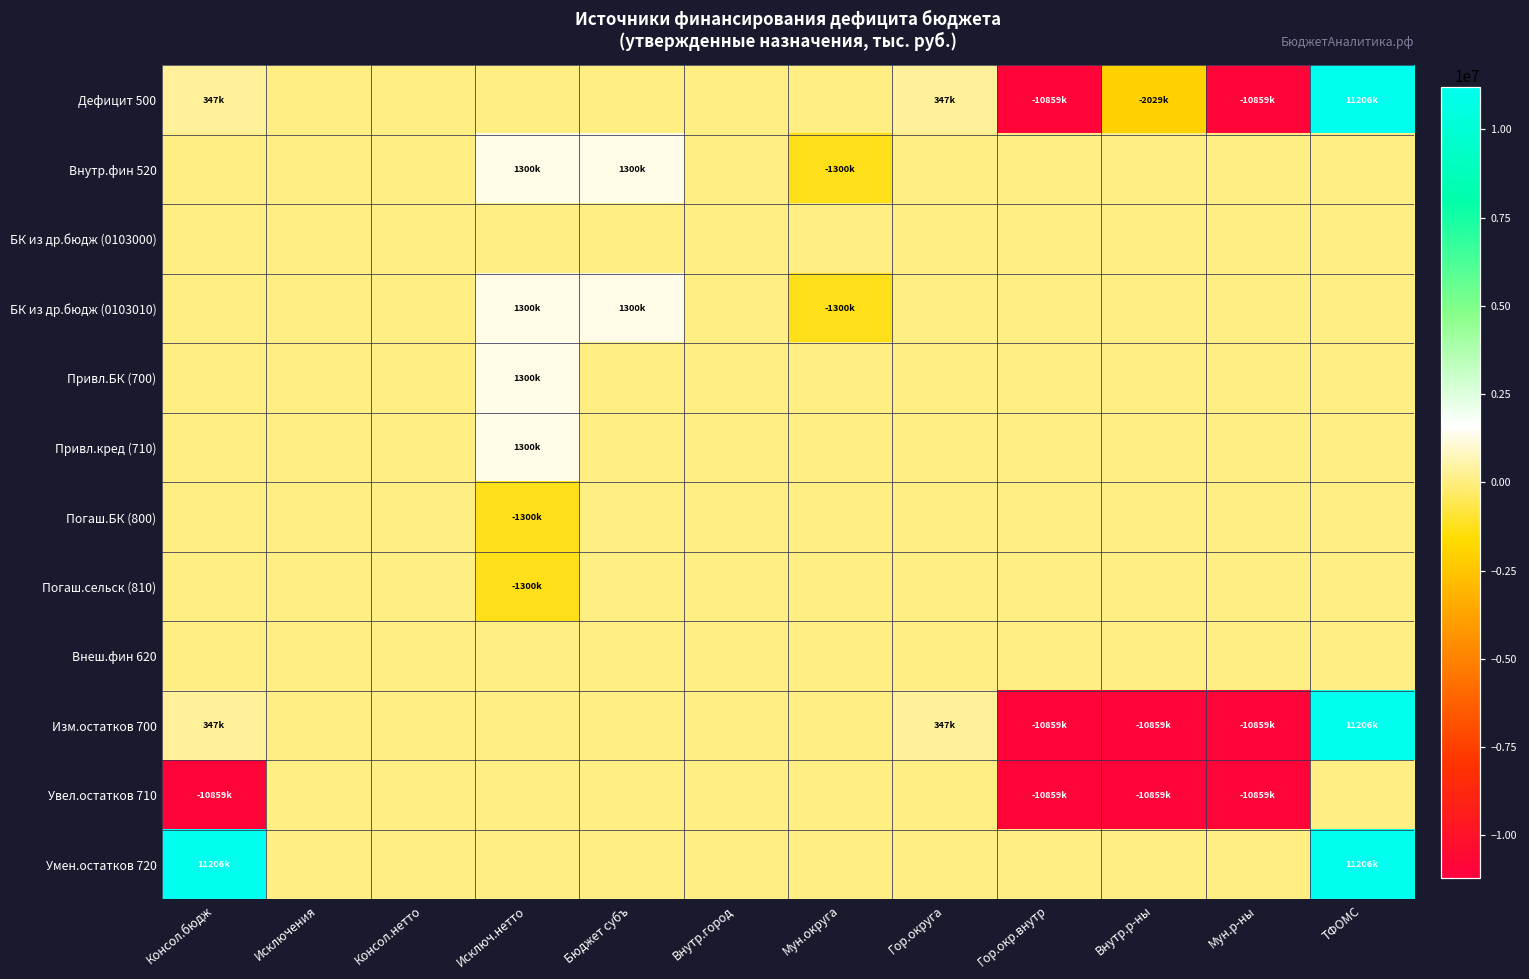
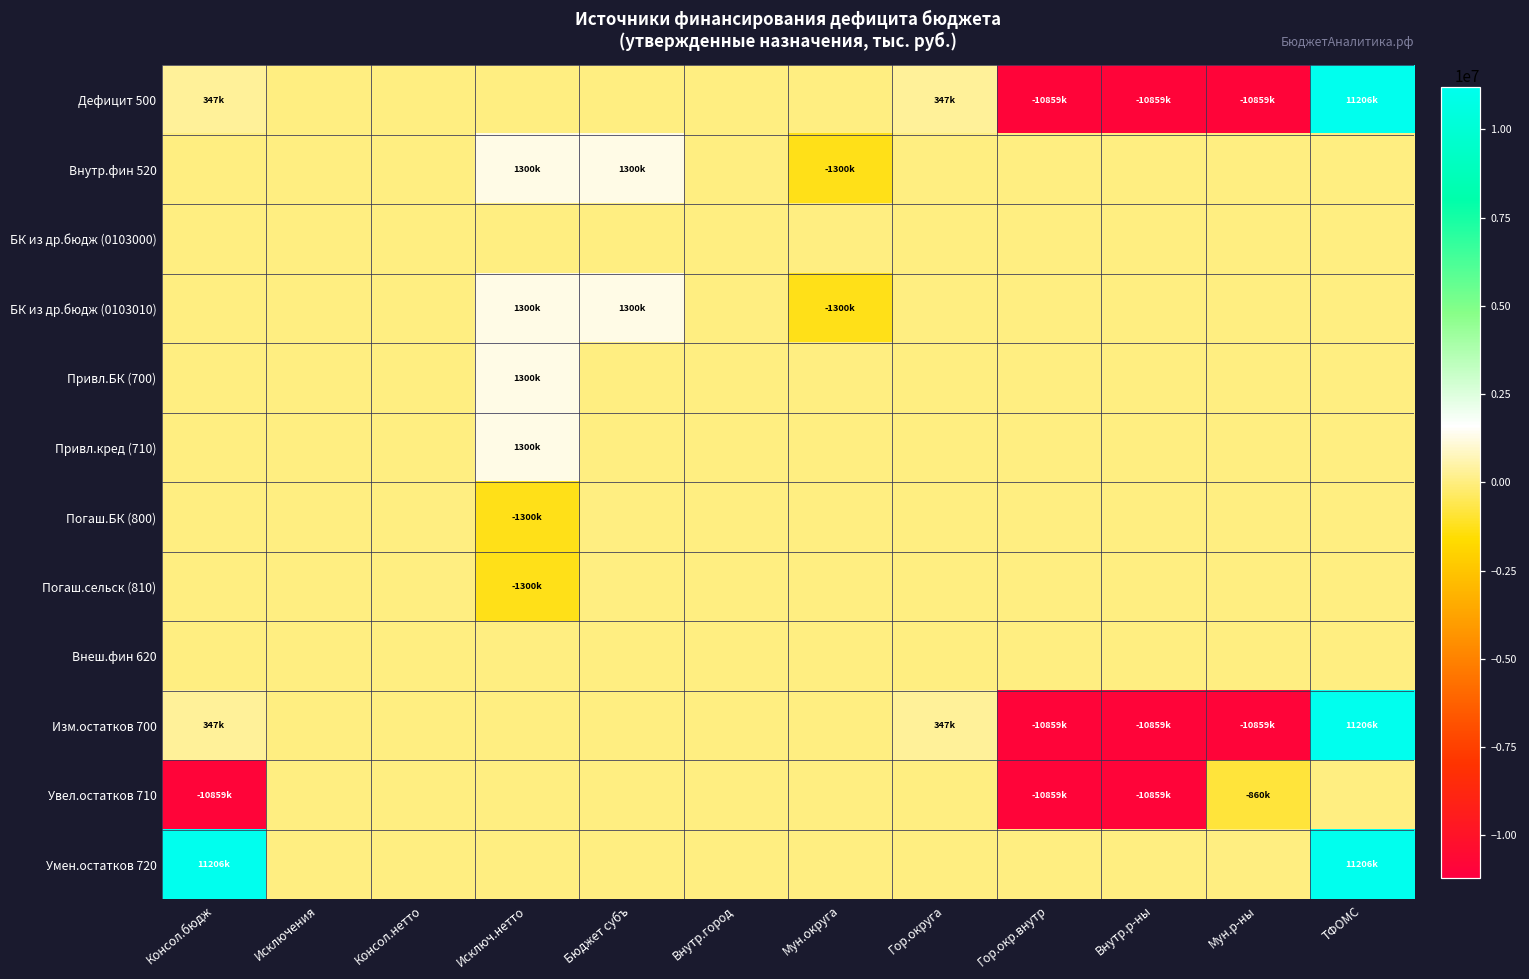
Дефицит 500, Внутр.р-ны: -2029k -> -10859k
Увел.остатков 710, Мун.р-ны: -10859k -> -860k
